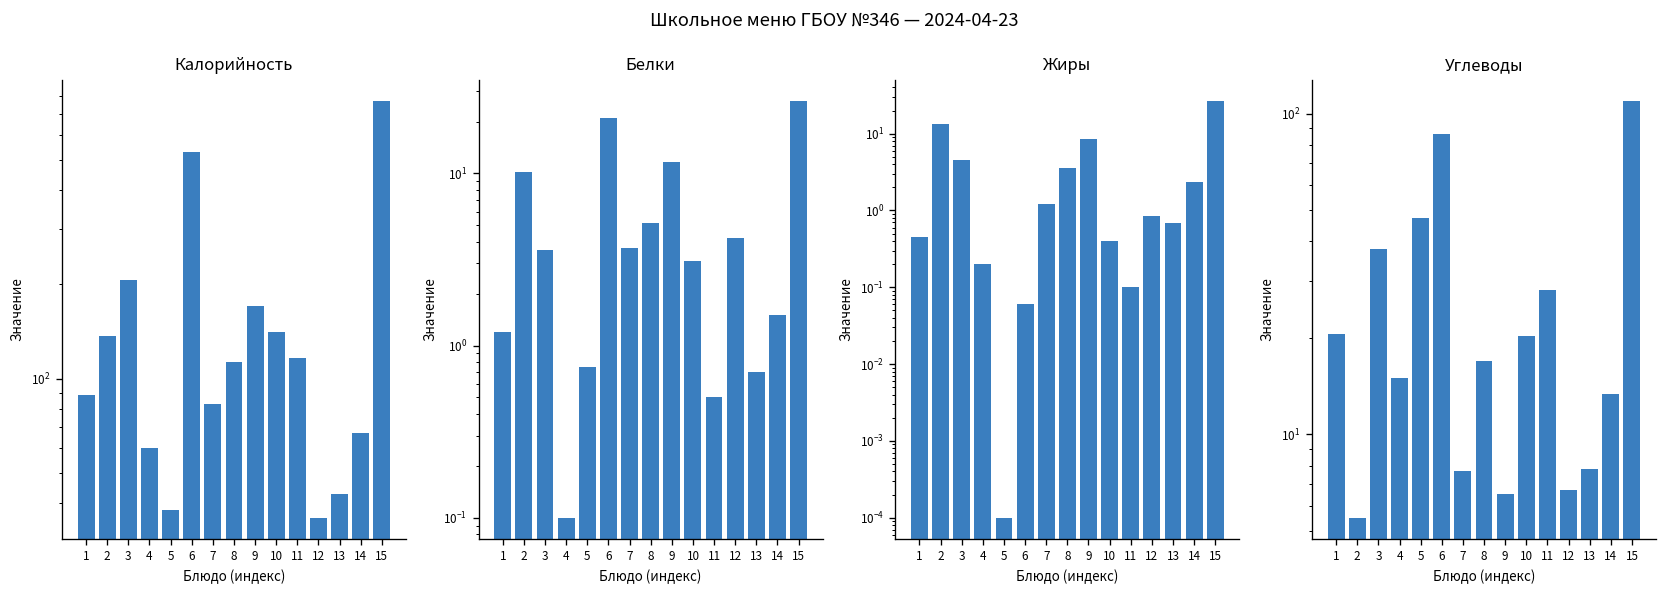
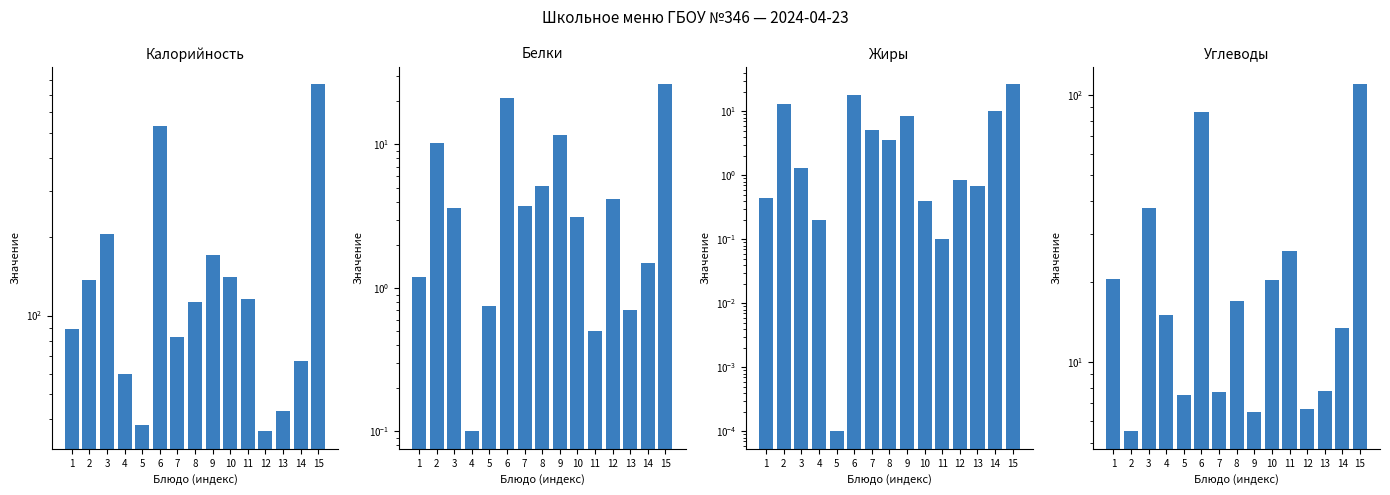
Жиры, 3: 5 -> 1.3
Жиры, 6: 0.06 -> 18
Жиры, 7: 1.2 -> 5
Жиры, 14: 2.4 -> 10
Углеводы, 5: 47 -> 7.5
Углеводы, 11: 28 -> 26
